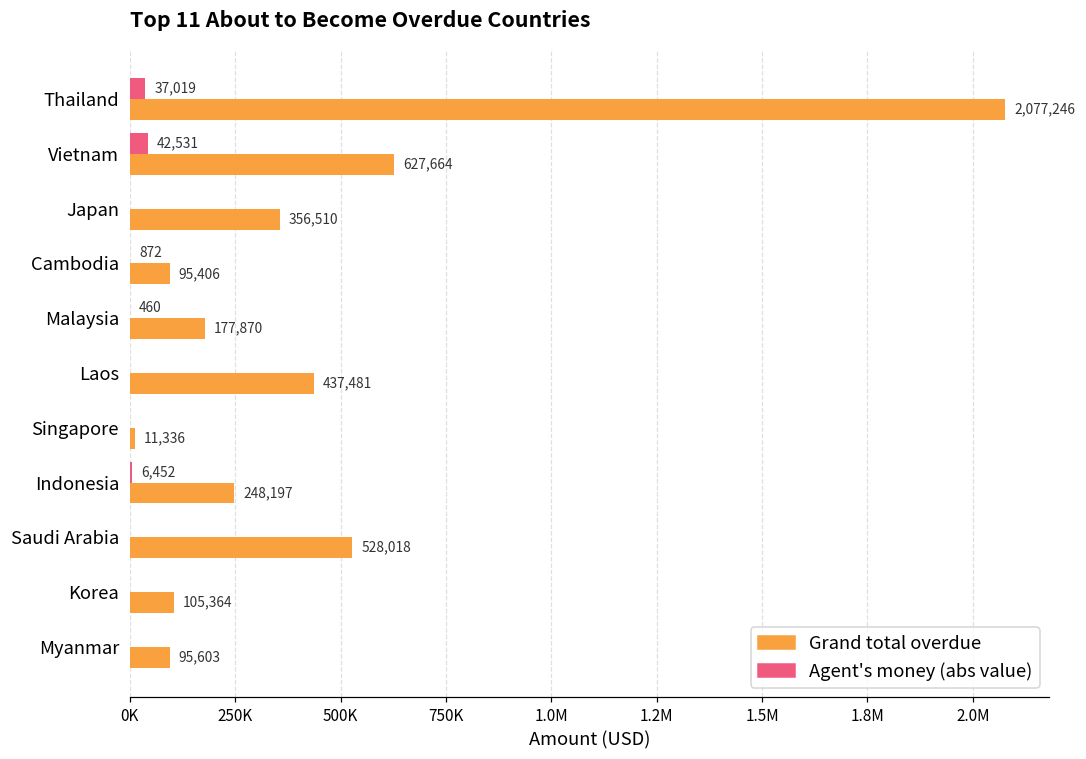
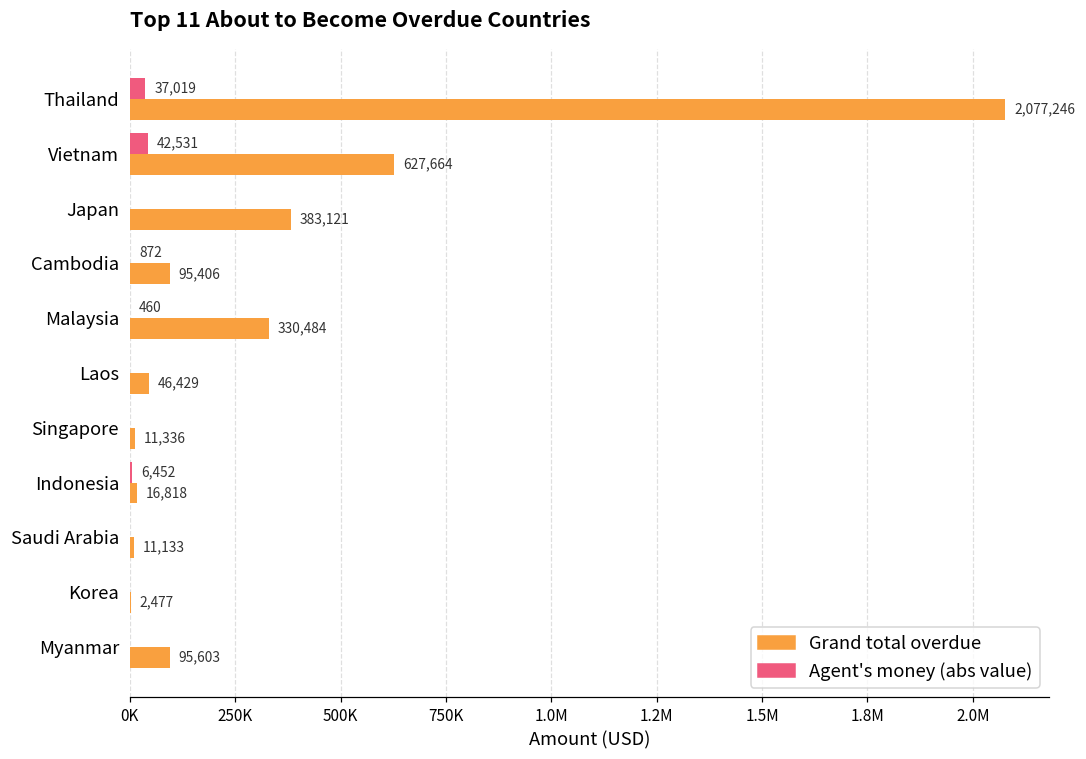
Grand total overdue, Japan: 356,510 -> 383,121
Grand total overdue, Malaysia: 177,870 -> 330,484
Grand total overdue, Laos: 437,481 -> 46,429
Grand total overdue, Indonesia: 248,197 -> 16,818
Grand total overdue, Saudi Arabia: 528,018 -> 11,133
Grand total overdue, Korea: 105,364 -> 2,477
